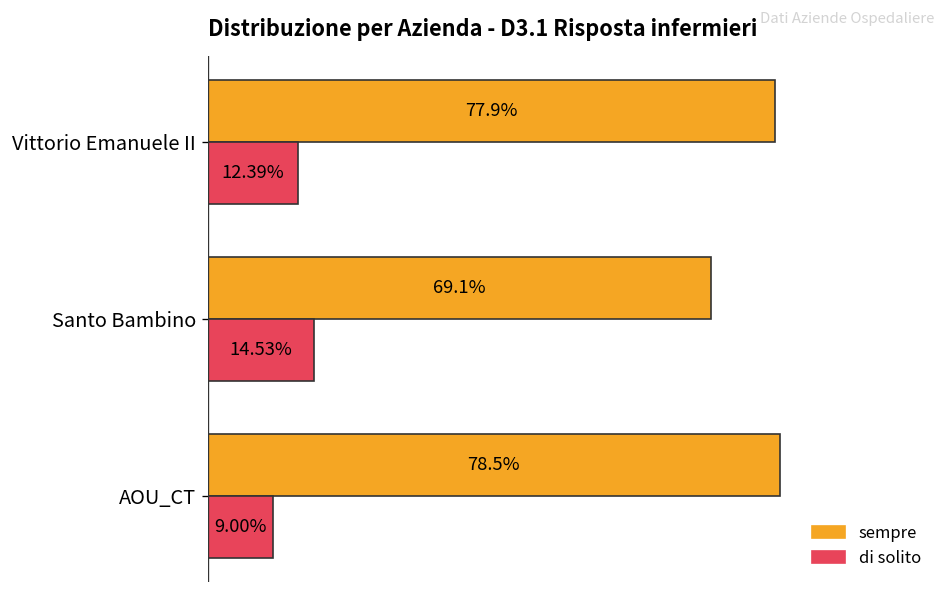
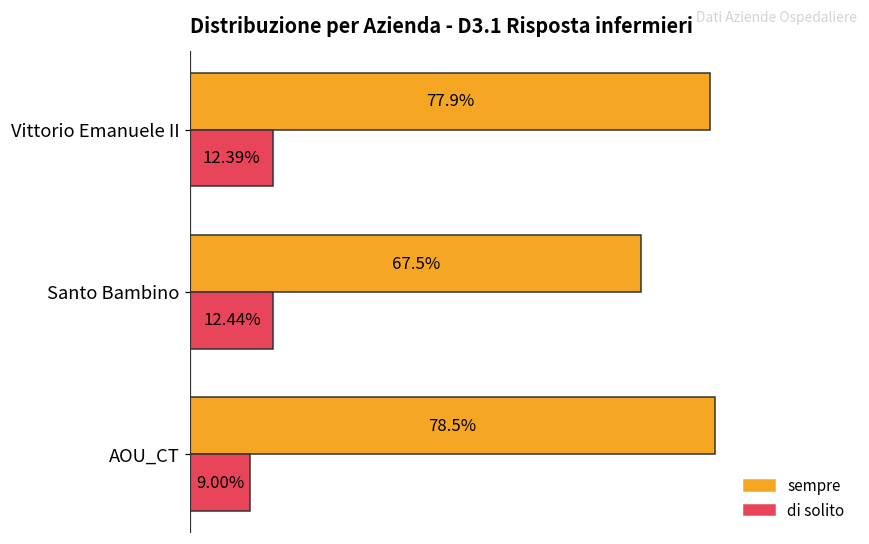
sempre, Santo Bambino: 69.1% -> 67.5%
di solito, Santo Bambino: 14.53% -> 12.44%
